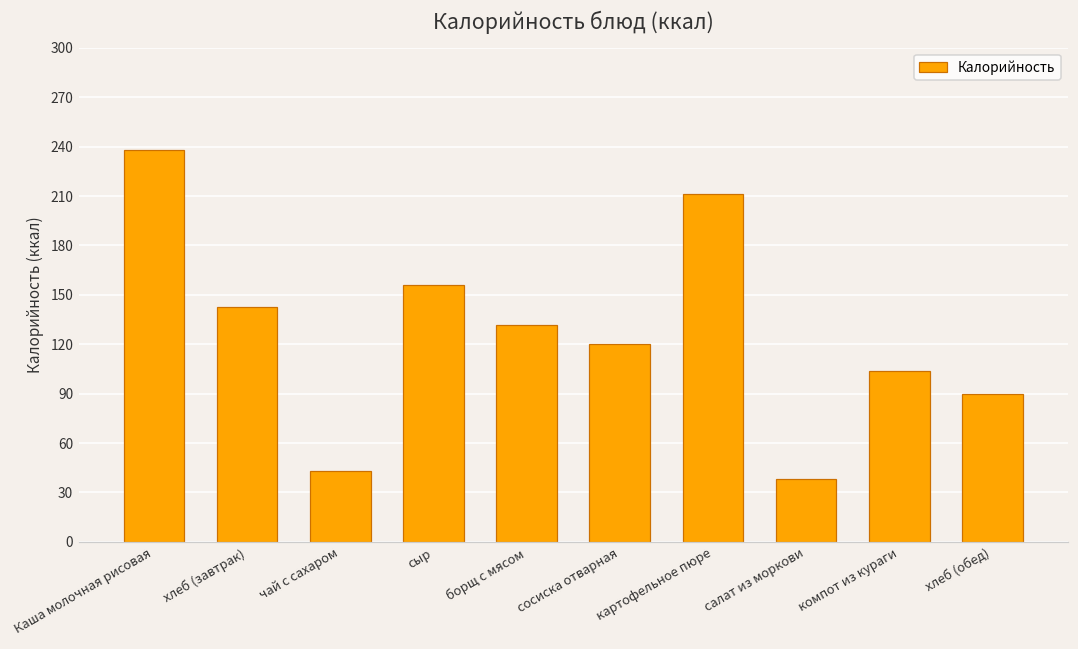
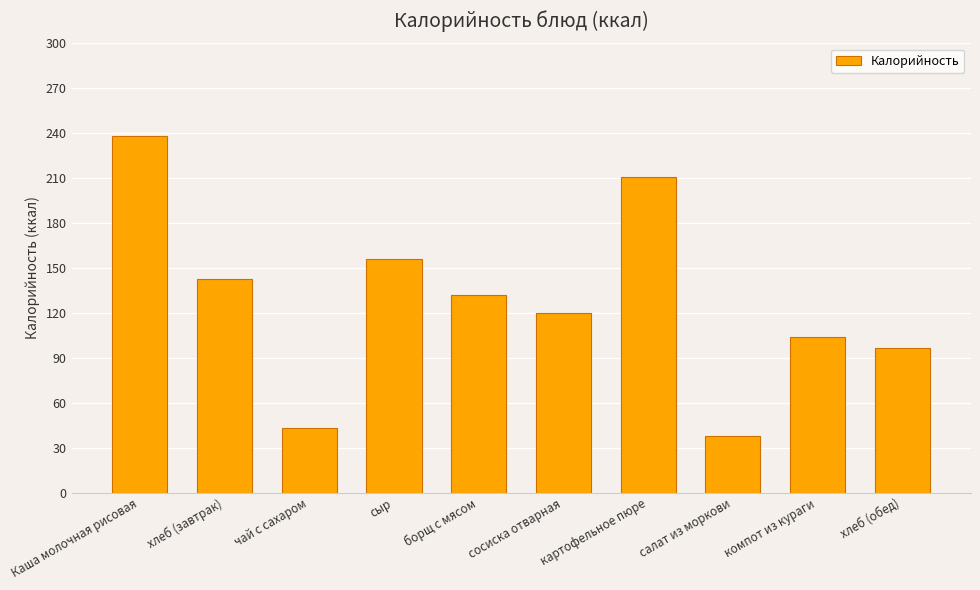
хлеб (обед): 90 -> 97
